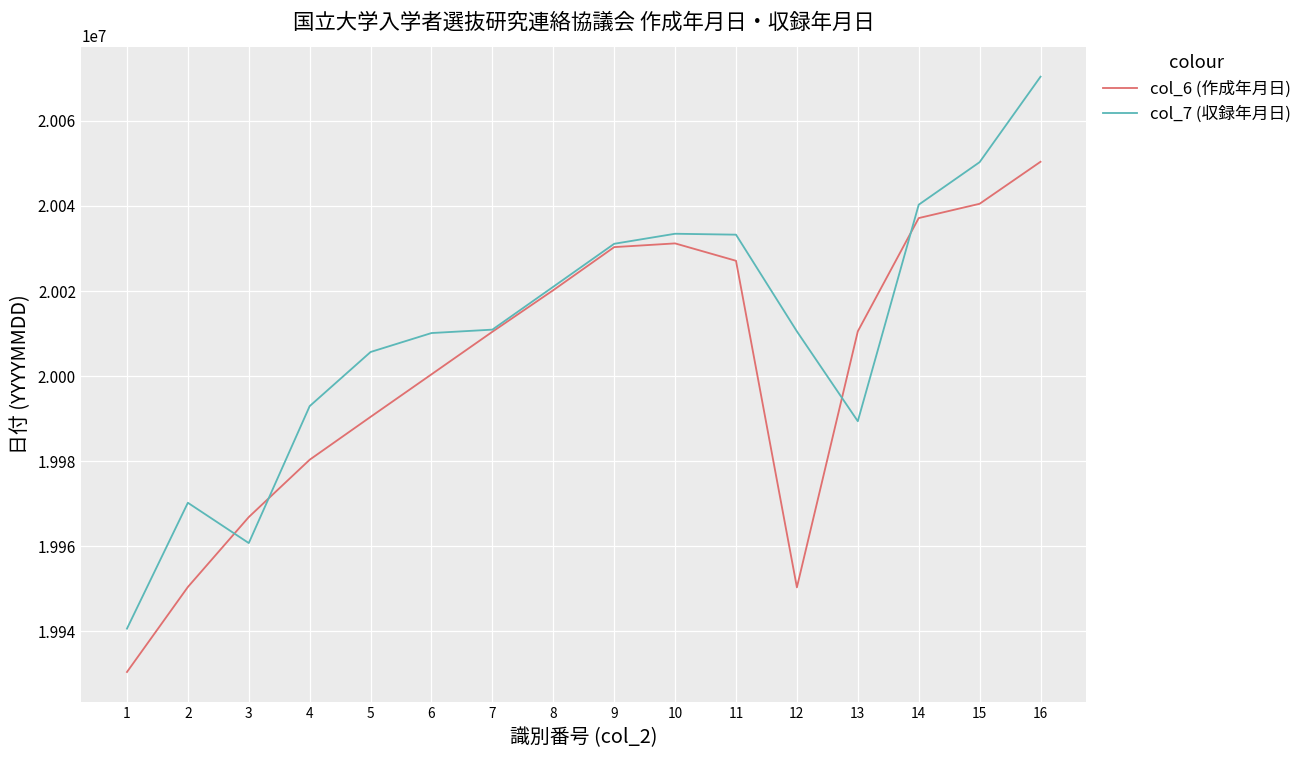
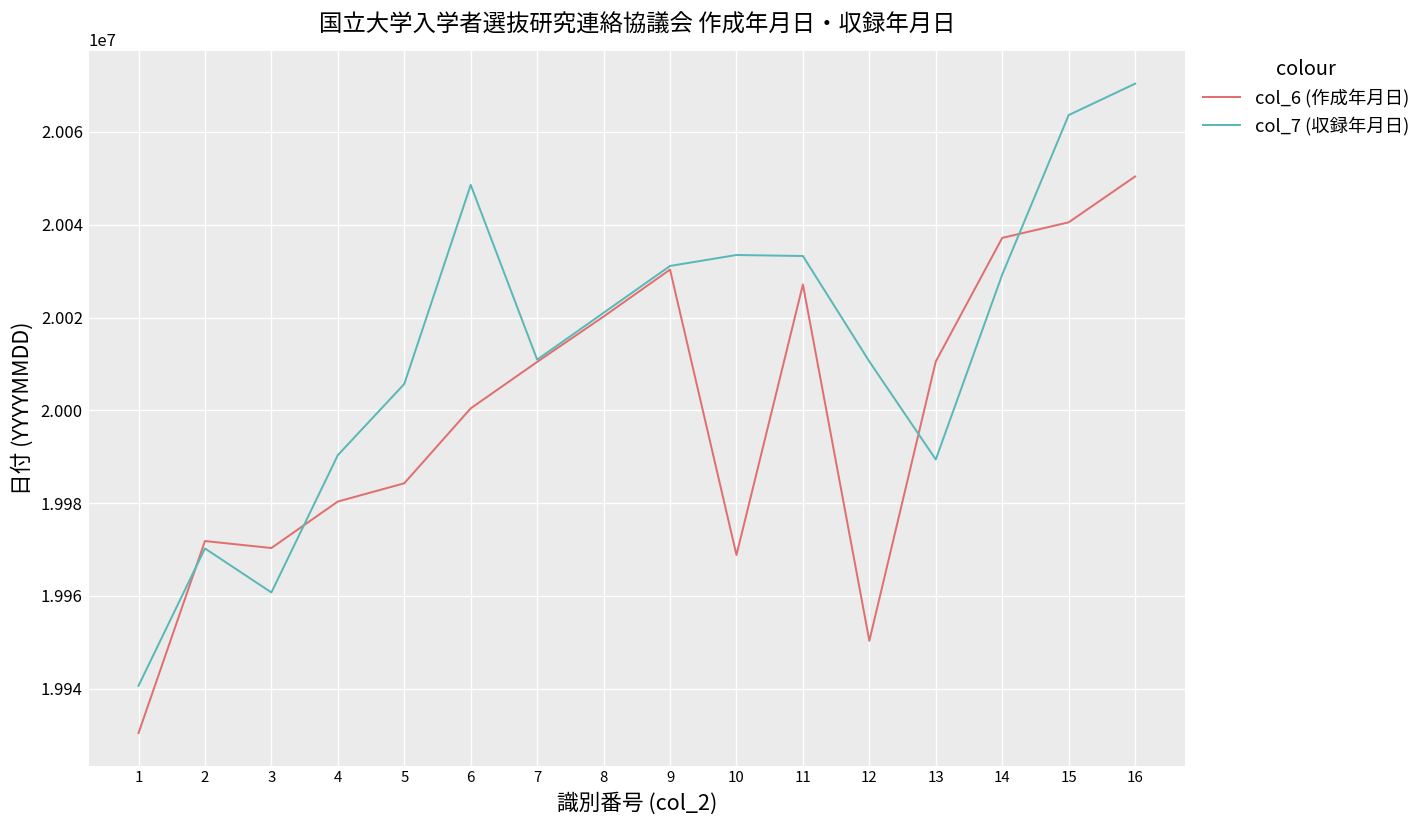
col_6 (作成年月日), 2: 19950000 -> 19972000
col_6 (作成年月日), 3: 19967000 -> 19970000
col_7 (収録年月日), 4: 19993000 -> 19990000
col_6 (作成年月日), 5: 19990000 -> 19984000
col_7 (収録年月日), 6: 20010000 -> 20049000
col_6 (作成年月日), 10: 20031000 -> 19969000
col_7 (収録年月日), 14: 20040000 -> 20029000
col_7 (収録年月日), 15: 20050000 -> 20064000
